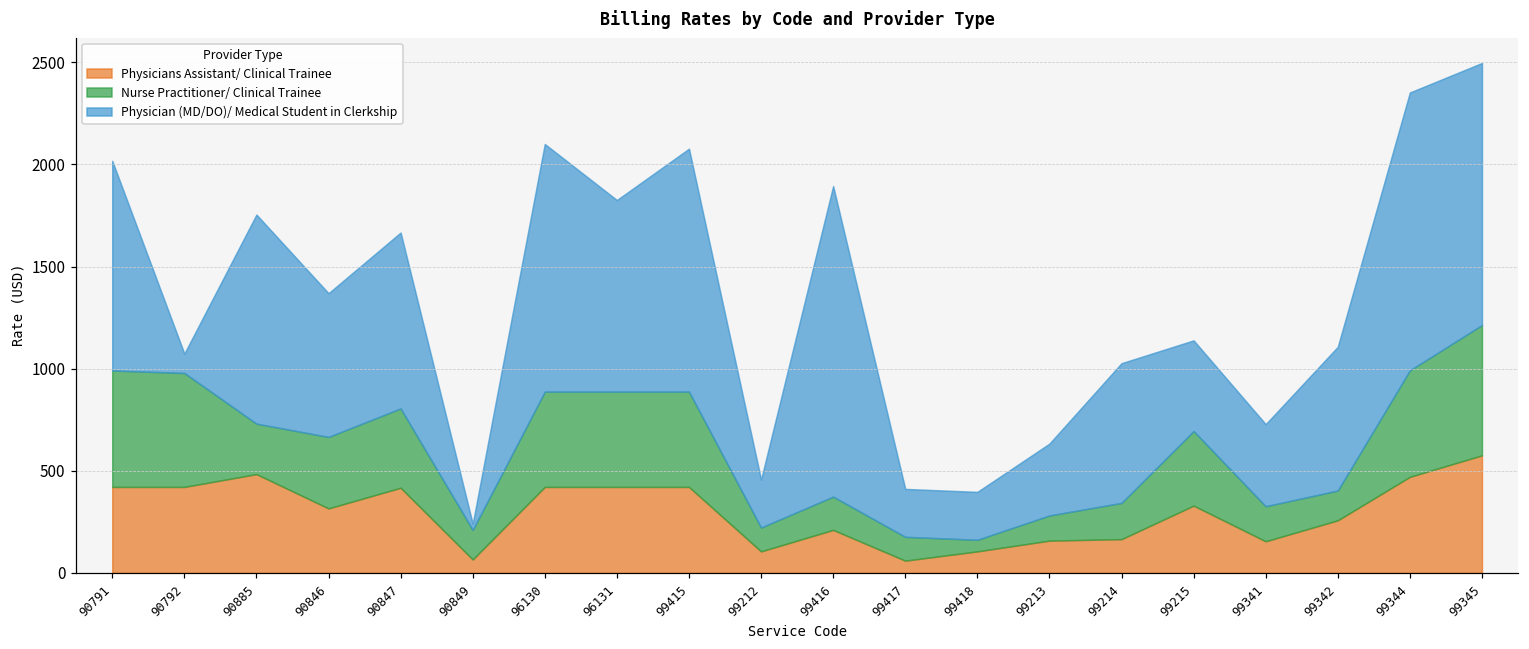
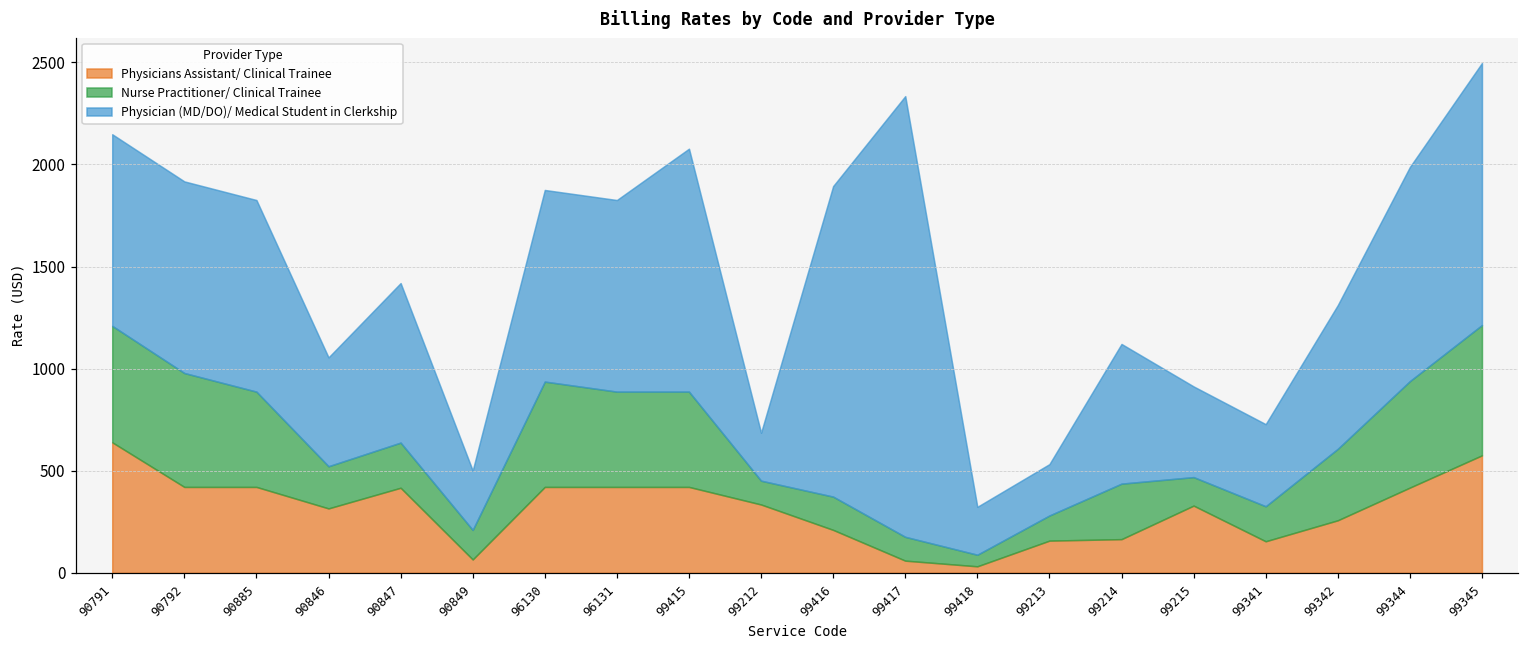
Physicians Assistant/ Clinical Trainee, 90791: 420 -> 640
Physician (MD/DO)/ Medical Student in Clerkship, 90791: 1030 -> 940
Physician (MD/DO)/ Medical Student in Clerkship, 90792: 100 -> 940
Physicians Assistant/ Clinical Trainee, 90885: 480 -> 420
Nurse Practitioner/ Clinical Trainee, 90885: 250 -> 470
Physician (MD/DO)/ Medical Student in Clerkship, 90885: 1020 -> 940
Nurse Practitioner/ Clinical Trainee, 90846: 350 -> 210
Physician (MD/DO)/ Medical Student in Clerkship, 90846: 700 -> 530
Nurse Practitioner/ Clinical Trainee, 90847: 390 -> 220
Physician (MD/DO)/ Medical Student in Clerkship, 90847: 860 -> 780
Physician (MD/DO)/ Medical Student in Clerkship, 90849: 30 -> 290
Nurse Practitioner/ Clinical Trainee, 96130: 470 -> 520
Physician (MD/DO)/ Medical Student in Clerkship, 96130: 1210 -> 940
Physicians Assistant/ Clinical Trainee, 99212: 110 -> 330
Physician (MD/DO)/ Medical Student in Clerkship, 99417: 230 -> 2160
Physicians Assistant/ Clinical Trainee, 99418: 110 -> 30
Physician (MD/DO)/ Medical Student in Clerkship, 99213: 350 -> 250
Nurse Practitioner/ Clinical Trainee, 99214: 180 -> 270
Nurse Practitioner/ Clinical Trainee, 99215: 370 -> 140
Nurse Practitioner/ Clinical Trainee, 99342: 150 -> 350
Physicians Assistant/ Clinical Trainee, 99344: 470 -> 420
Physician (MD/DO)/ Medical Student in Clerkship, 99344: 1360 -> 1050
